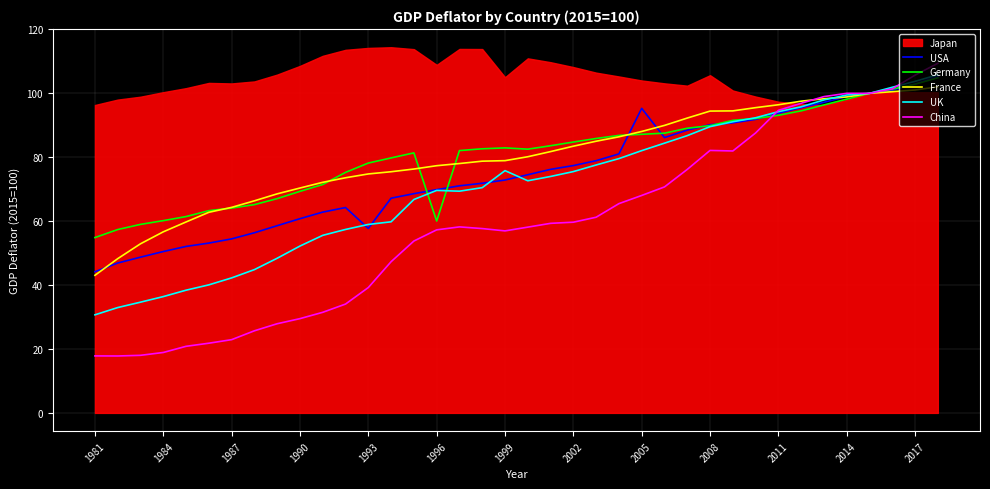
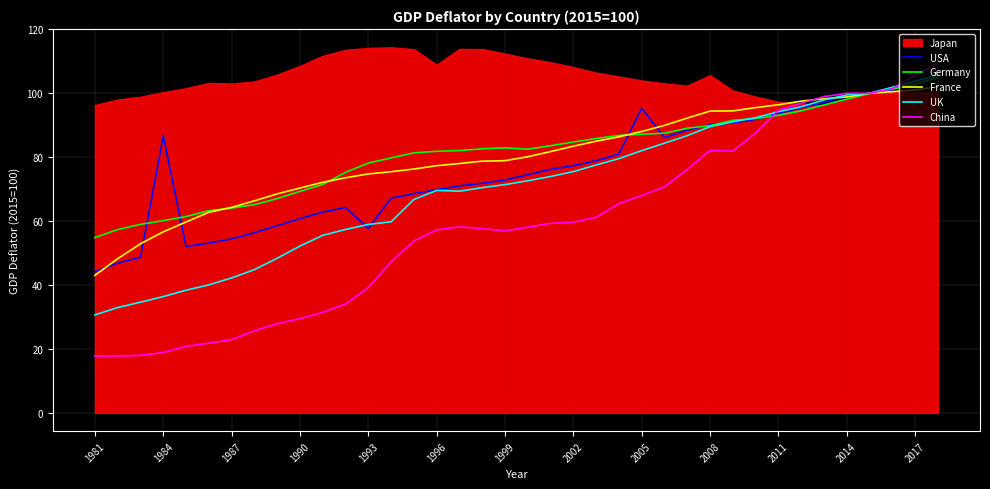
USA, 1984: 50 -> 87
Germany, 1996: 60 -> 82
Japan, 1999: 105 -> 112
UK, 1999: 76 -> 71
